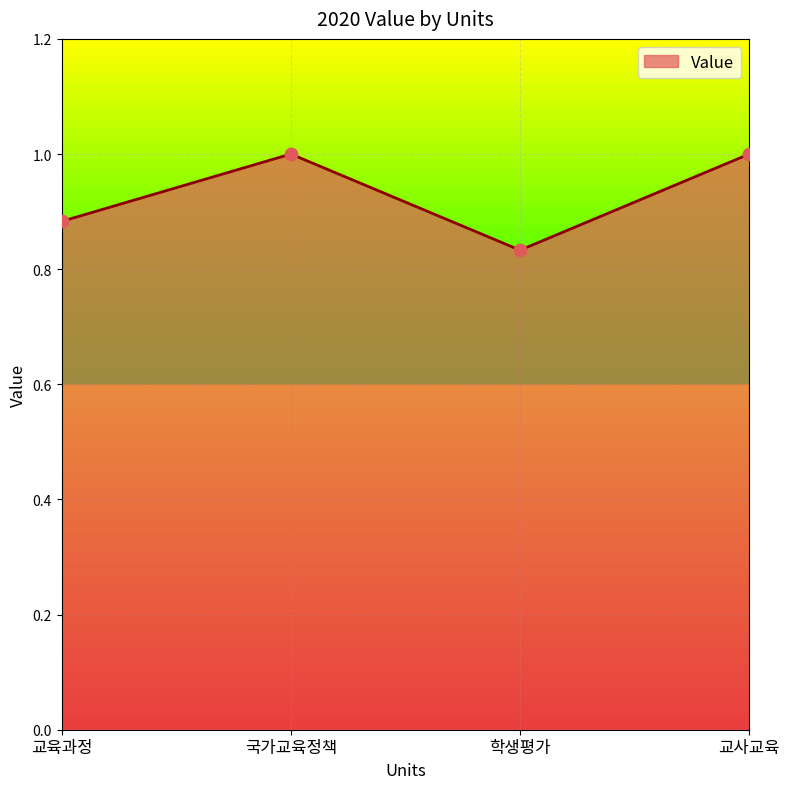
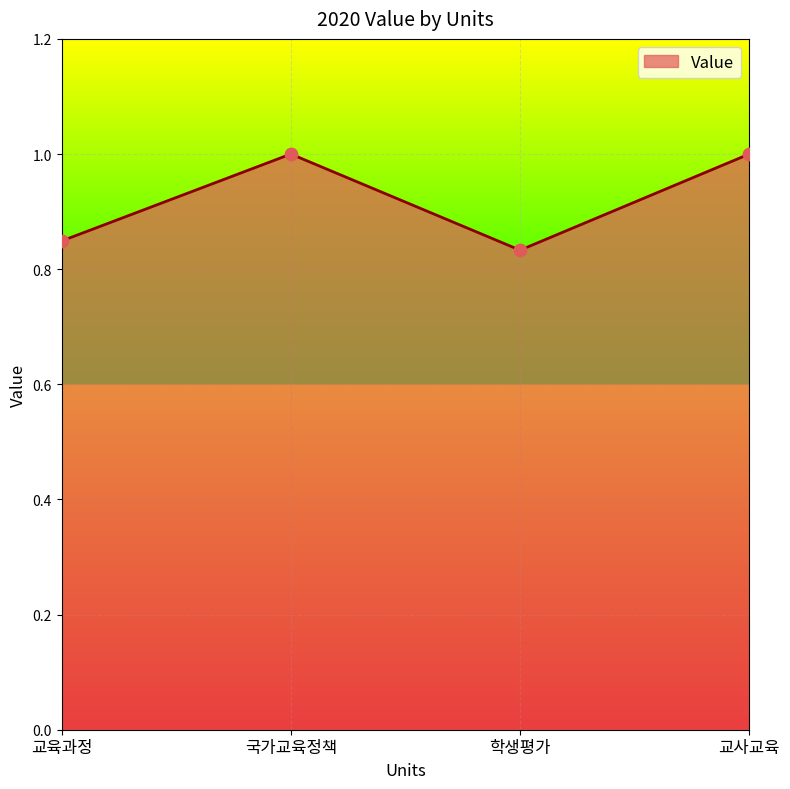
교육과정: 0.88 -> 0.85
